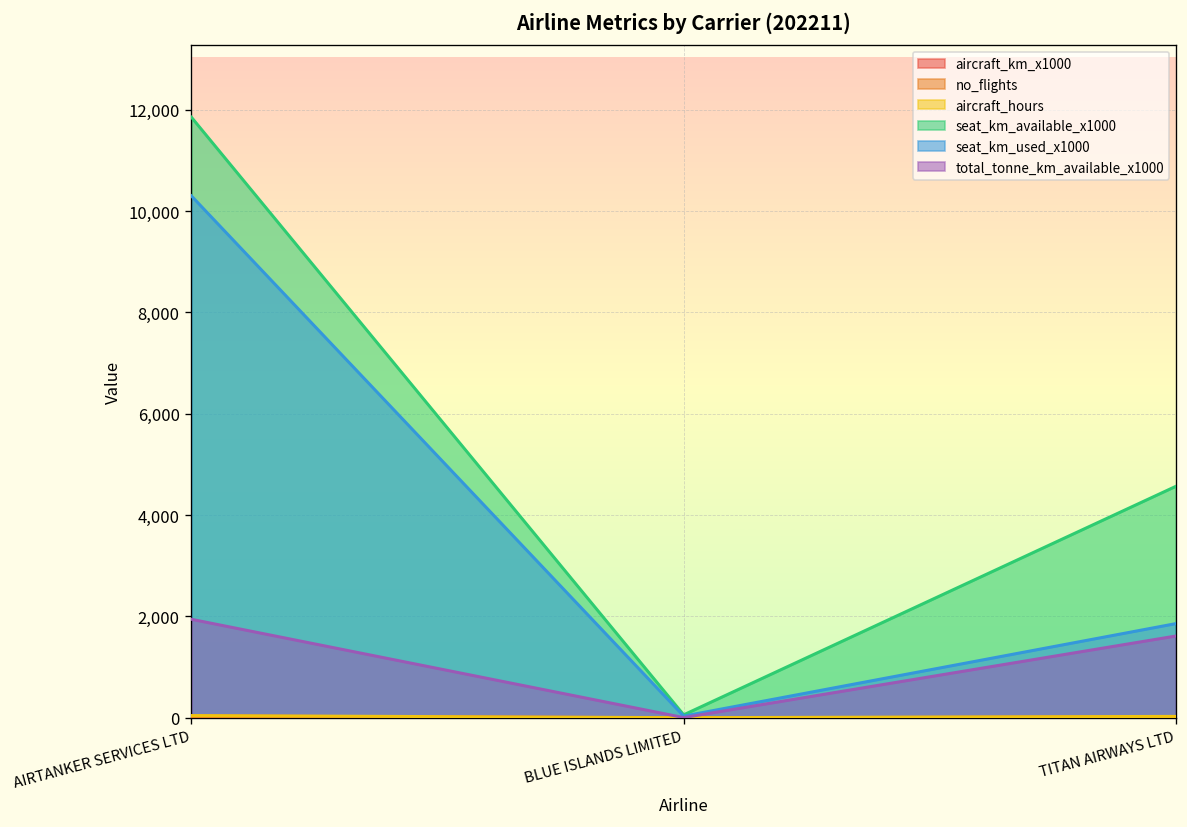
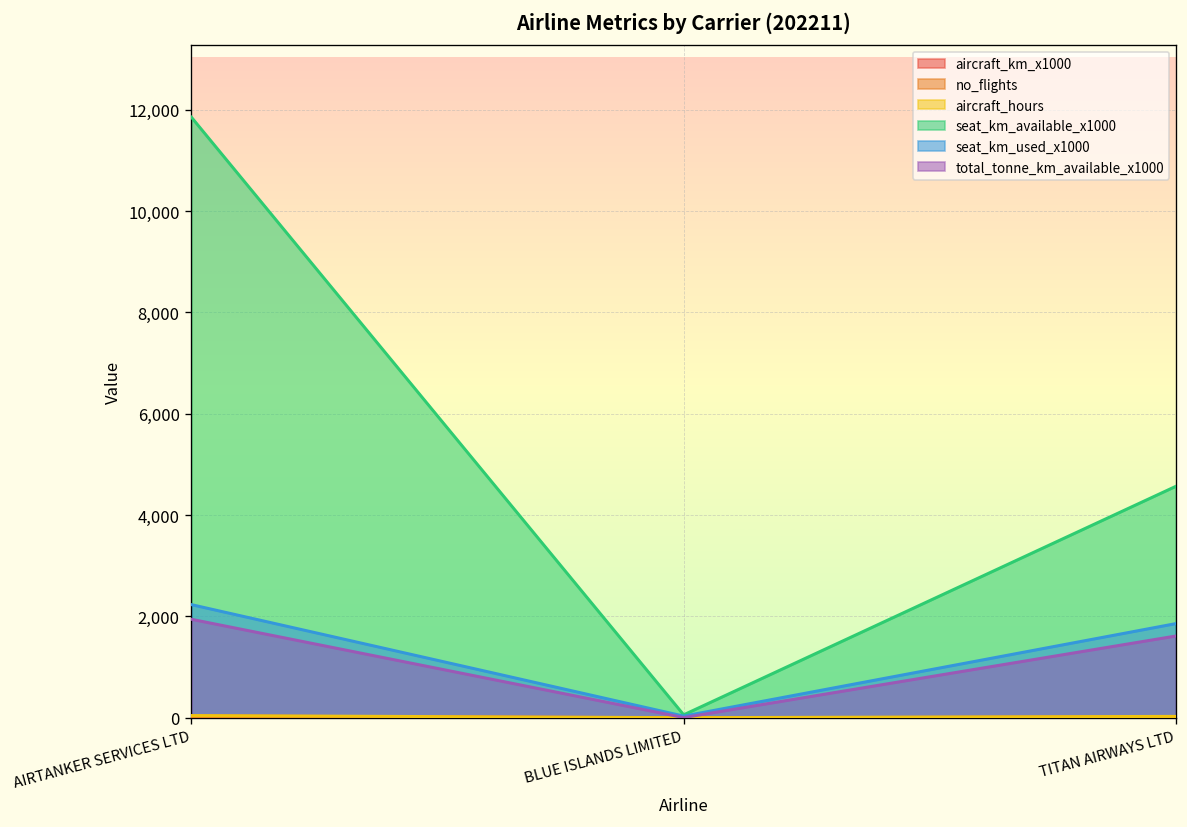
seat_km_used_x1000, AIRTANKER SERVICES LTD: 10,300 -> 2,200
